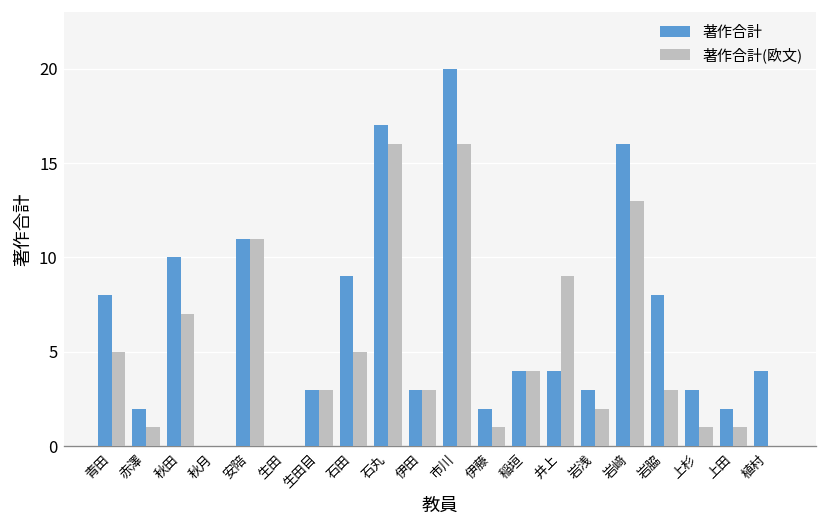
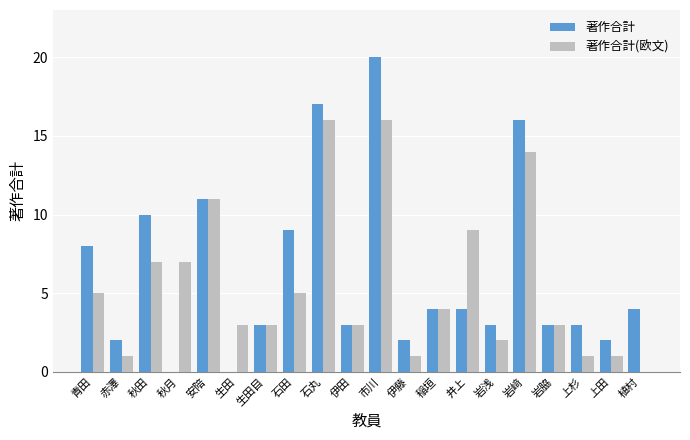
著作合計(欧文), 秋月: 0 -> 7
著作合計(欧文), 生田: 0 -> 3
著作合計(欧文), 岩﨑: 13 -> 14
著作合計, 岩脇: 8 -> 3
